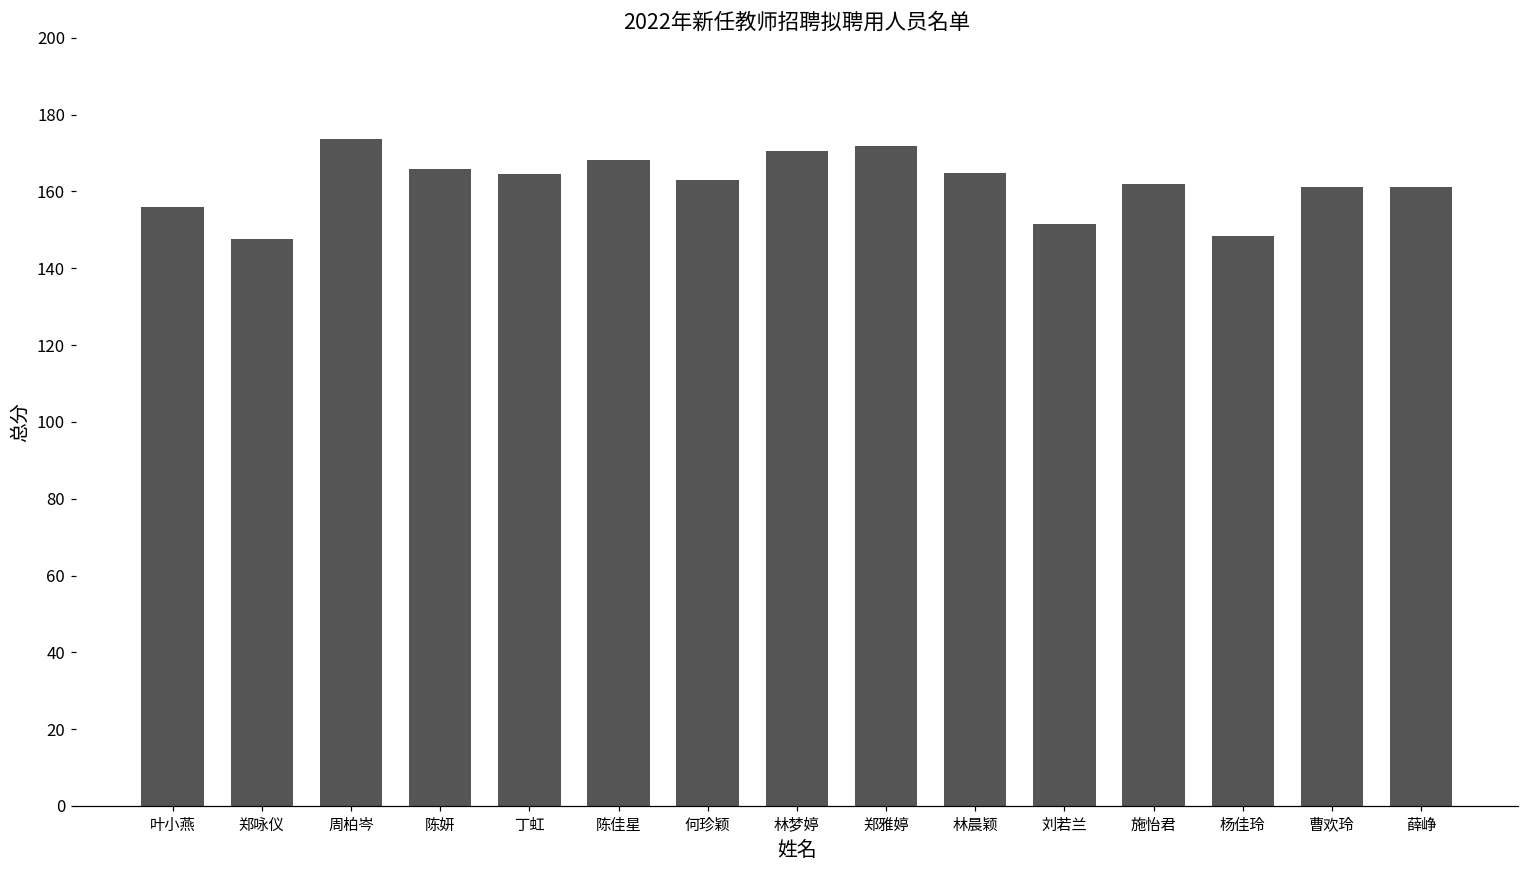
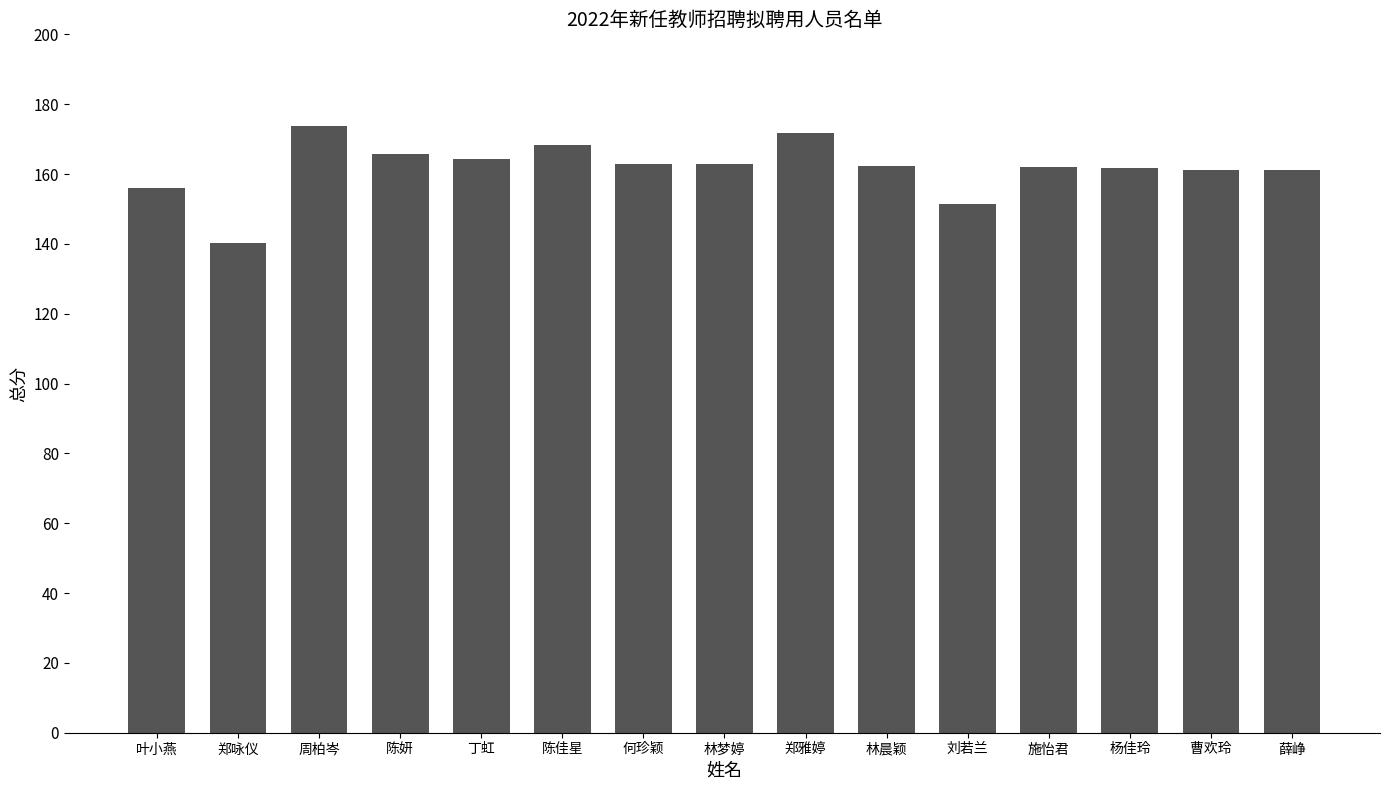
郑咏仪: 148 -> 140
林梦婷: 170 -> 163
林晨颖: 165 -> 162
杨佳玲: 148 -> 162
